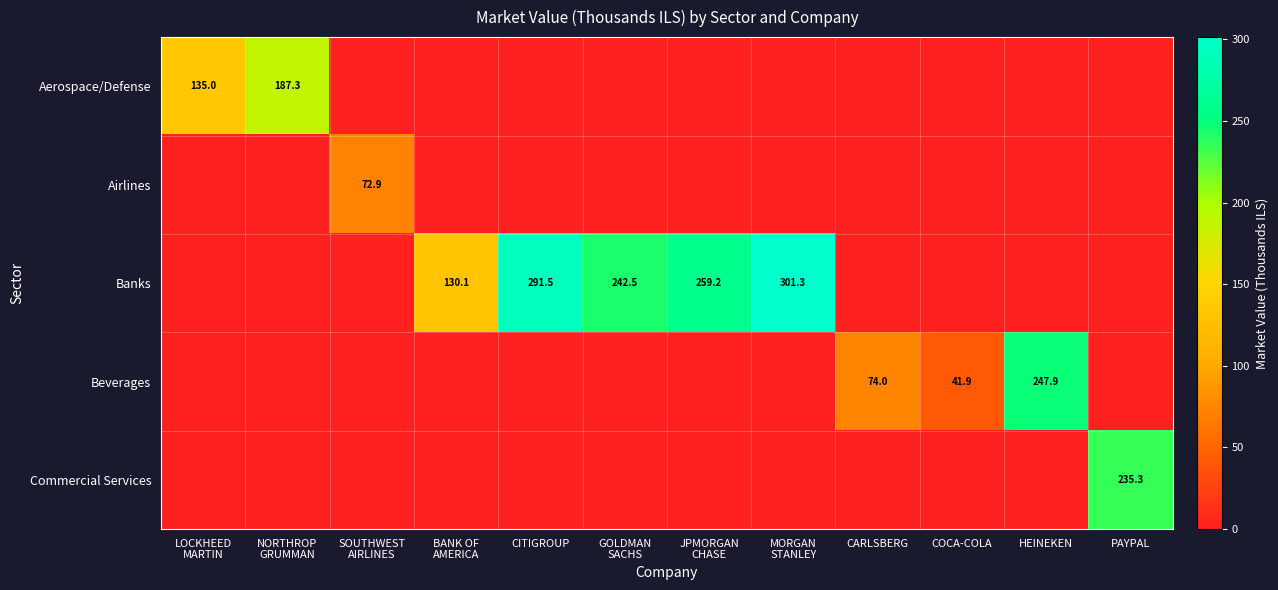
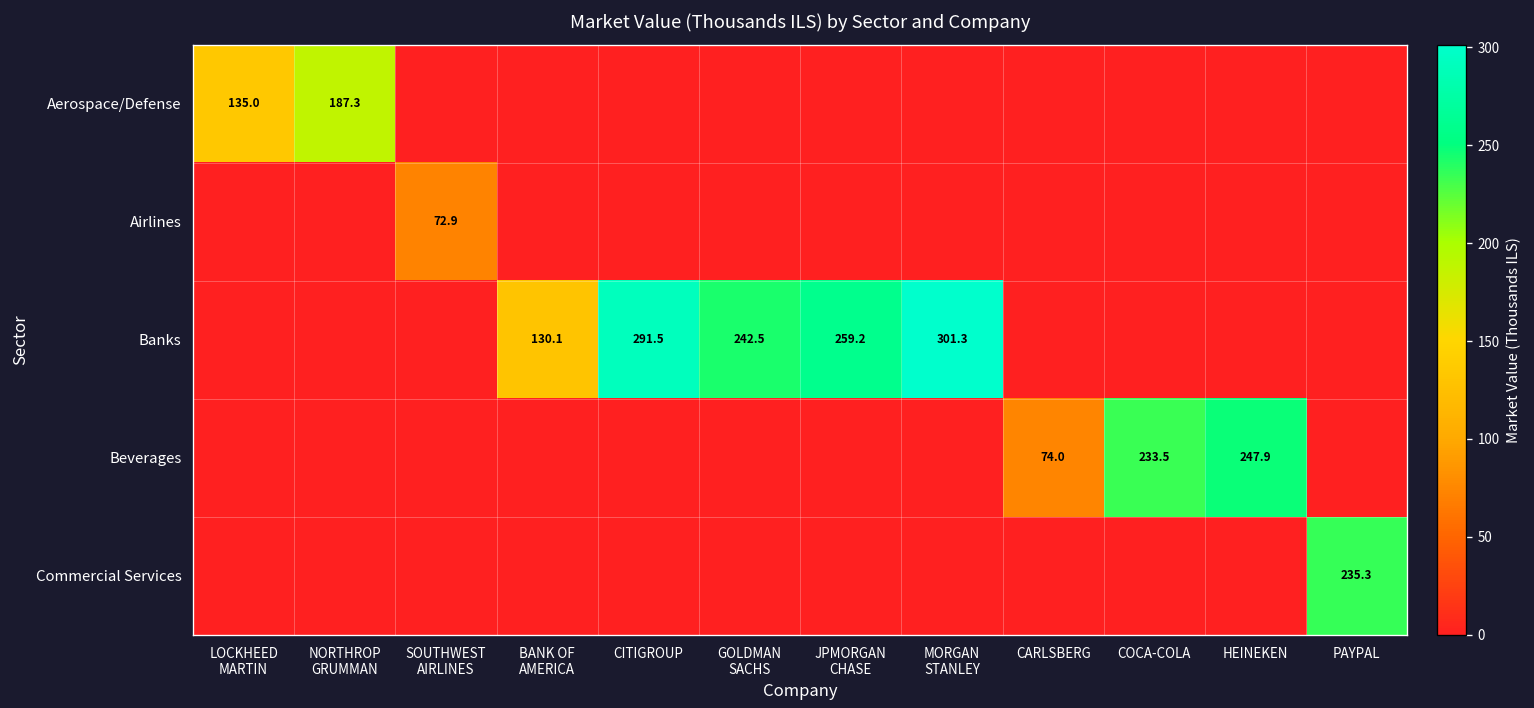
Beverages, COCA-COLA: 41.9 -> 233.5
